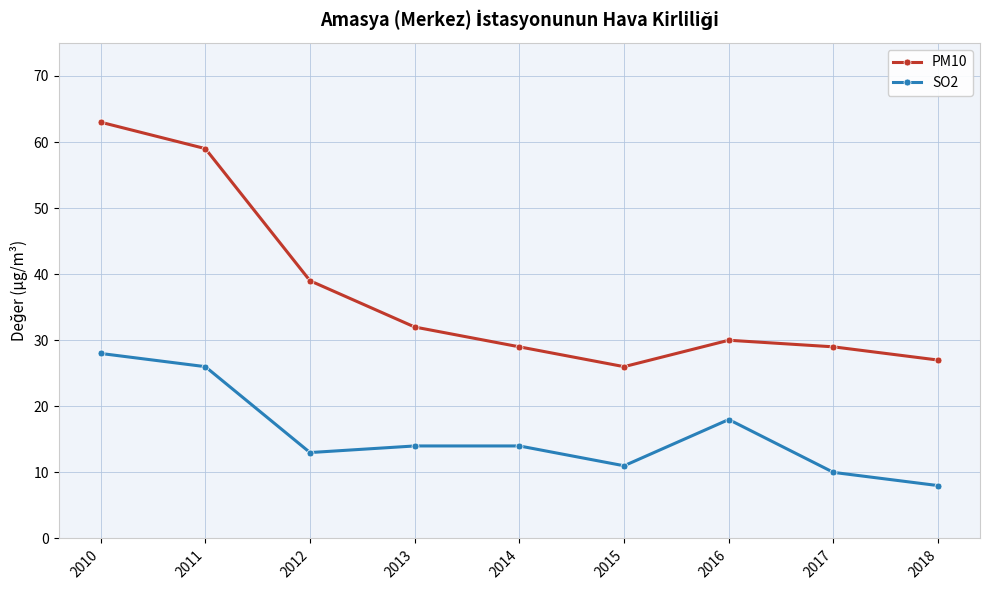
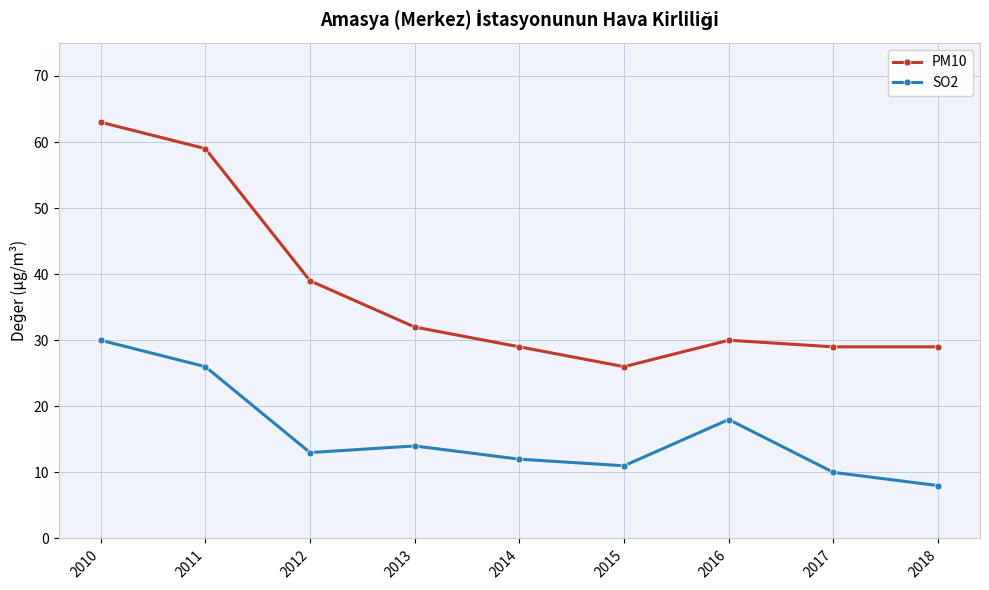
SO2, 2010: 28 -> 30
SO2, 2014: 14 -> 12
PM10, 2018: 27 -> 29
